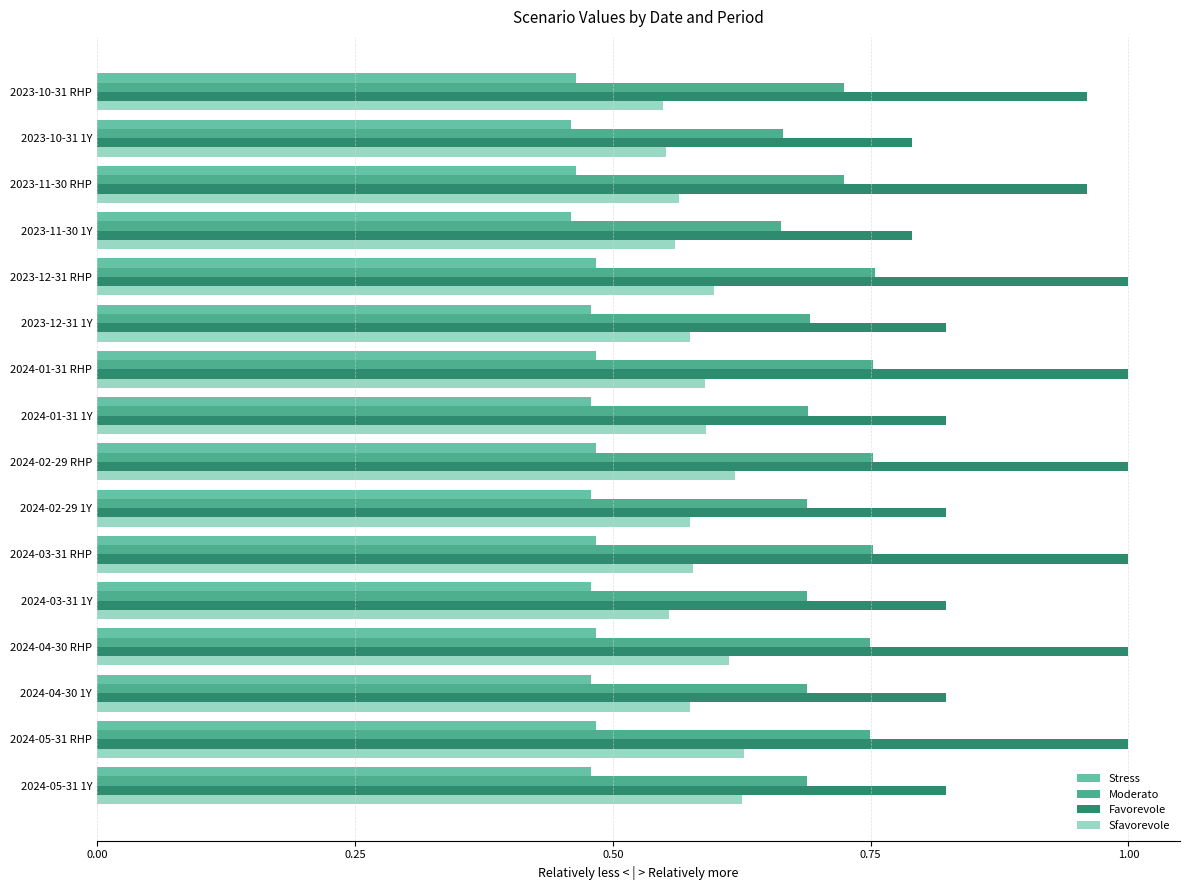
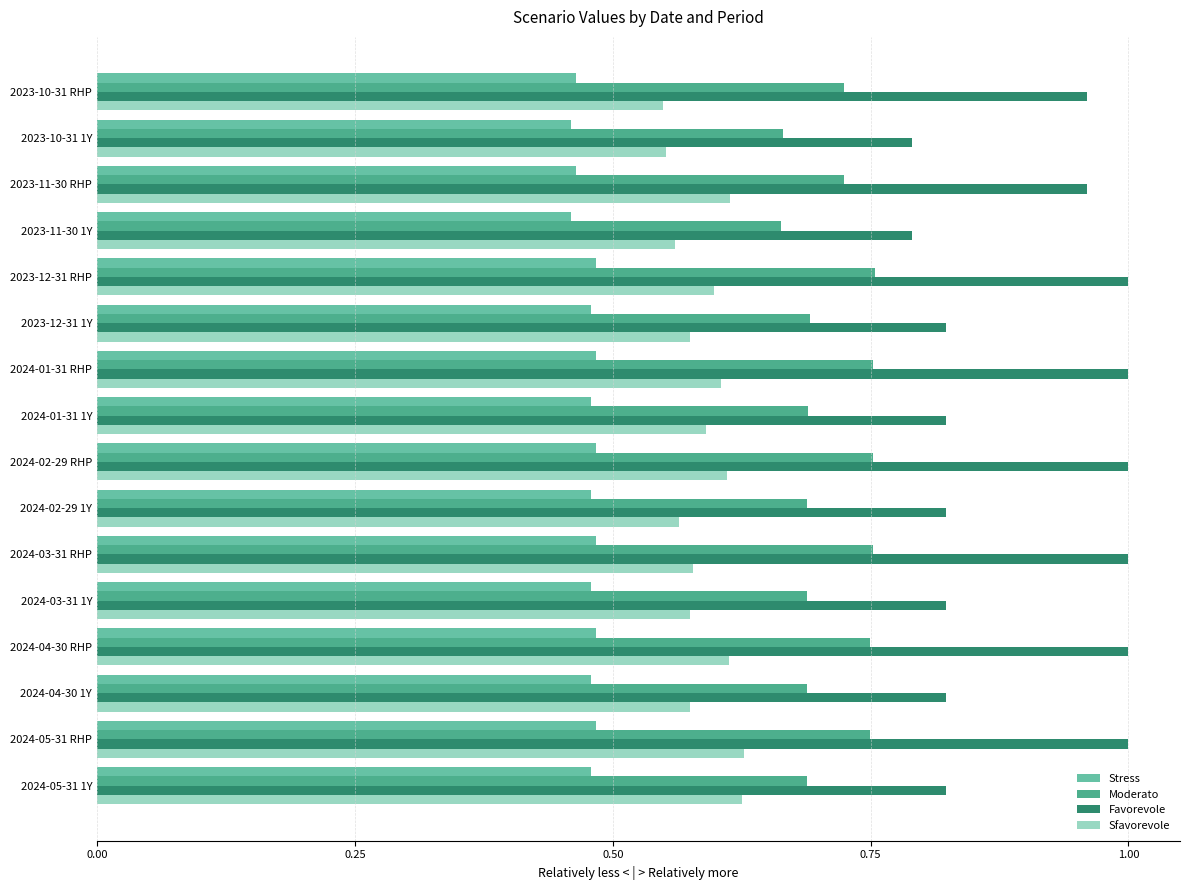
Sfavorevole, 2023-11-30 RHP: 0.565 -> 0.614
Sfavorevole, 2024-01-31 RHP: 0.589 -> 0.605
Sfavorevole, 2024-02-29 RHP: 0.619 -> 0.610
Sfavorevole, 2024-02-29 1Y: 0.575 -> 0.564
Sfavorevole, 2024-03-31 1Y: 0.554 -> 0.575
